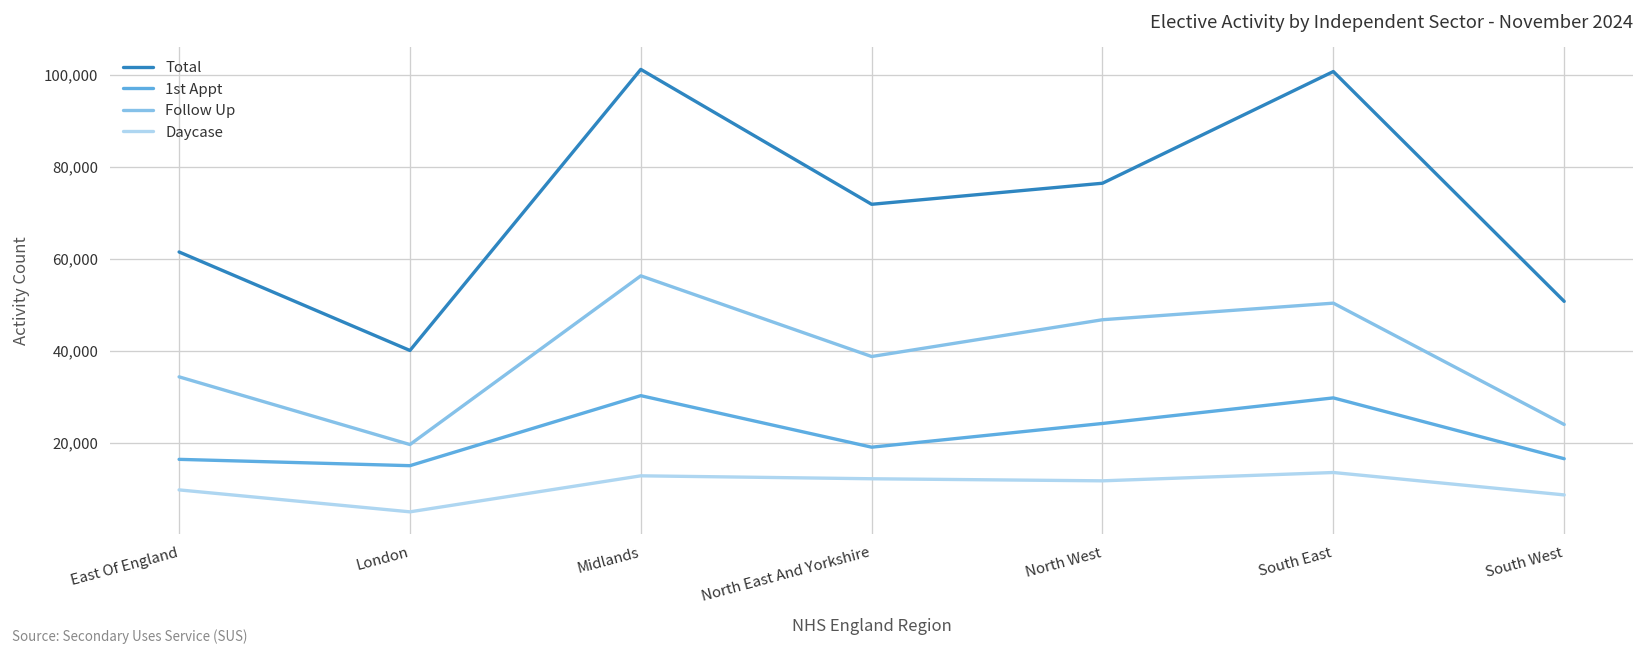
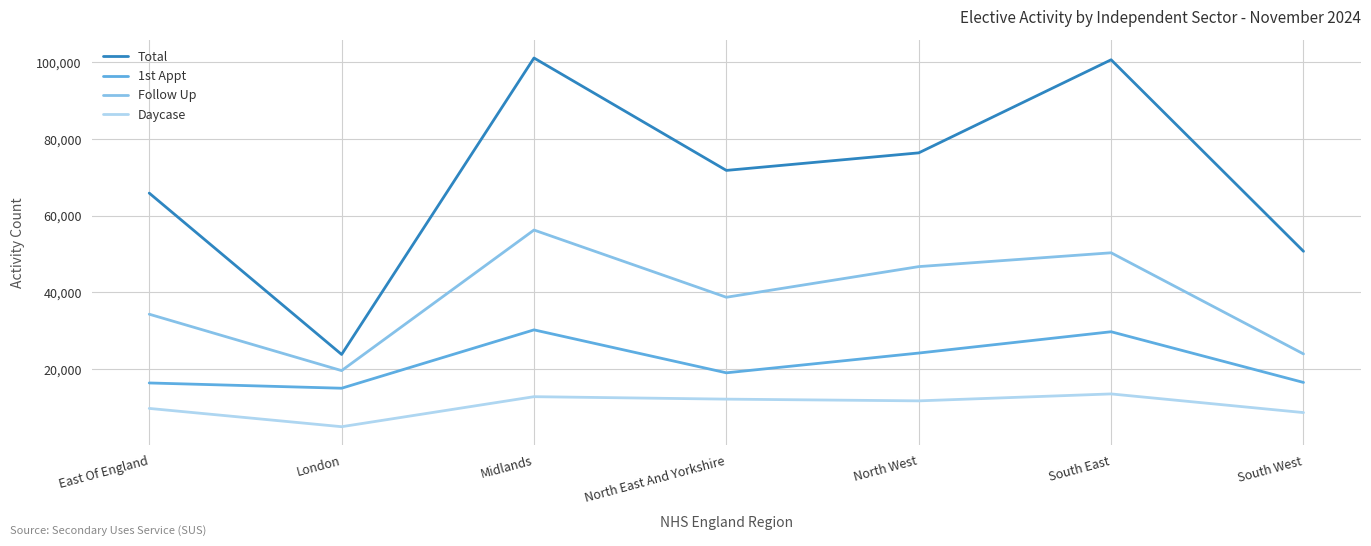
Total, East Of England: 61,000 -> 66,000
Total, London: 40,000 -> 24,000
